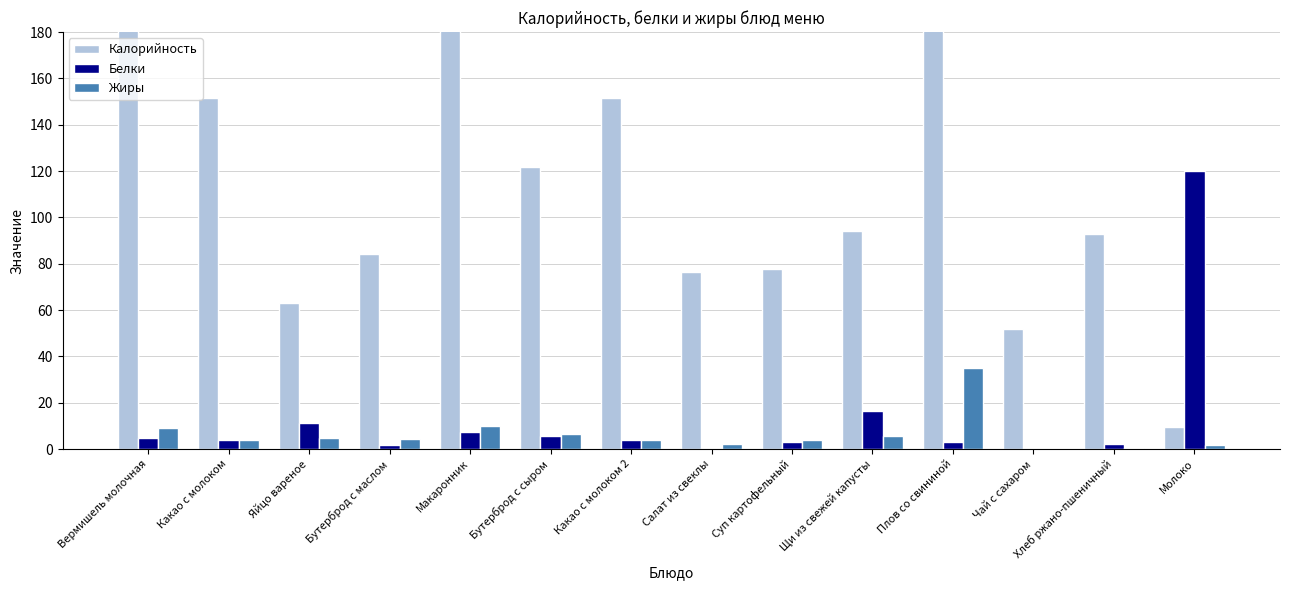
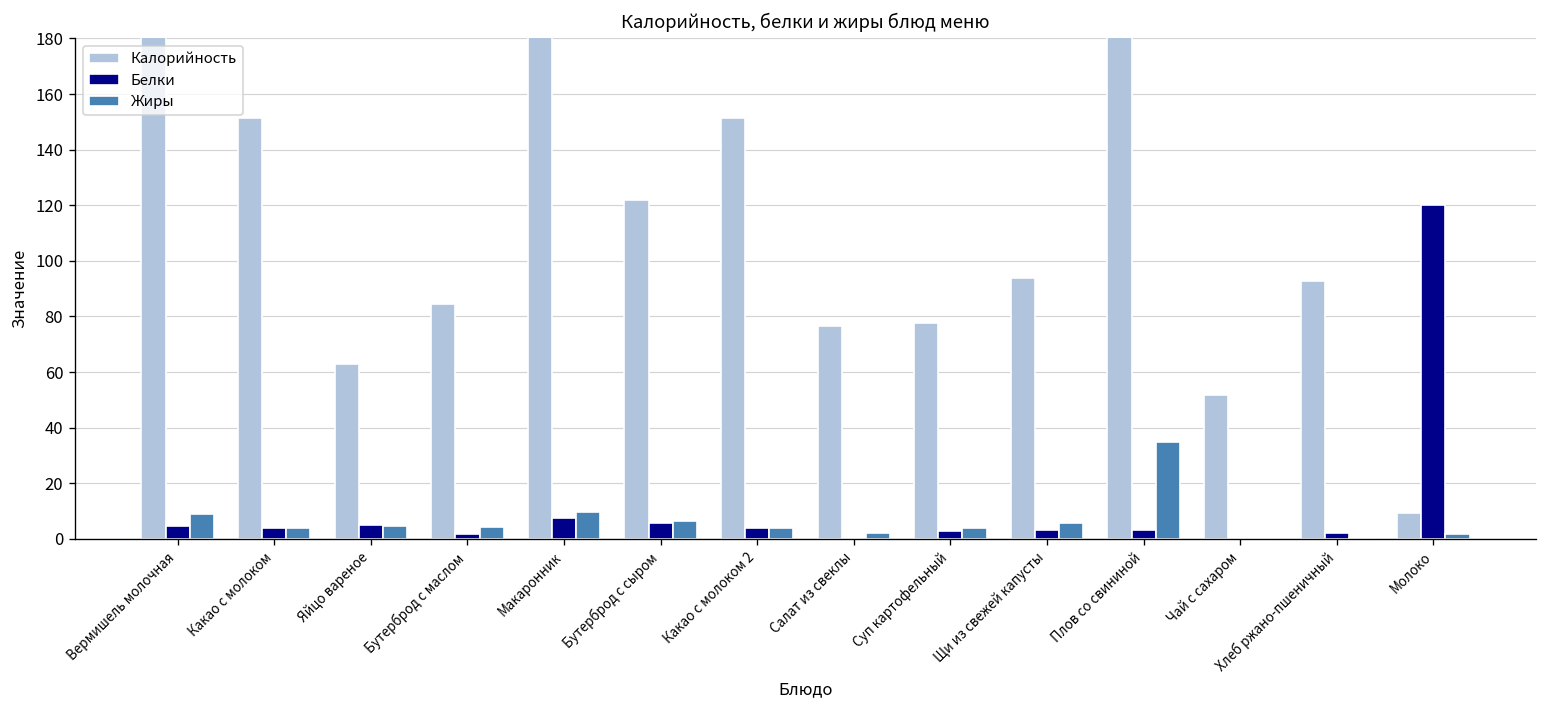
Белки, Яйцо вареное: 11 -> 5
Белки, Щи из свежей капусты: 16 -> 3
